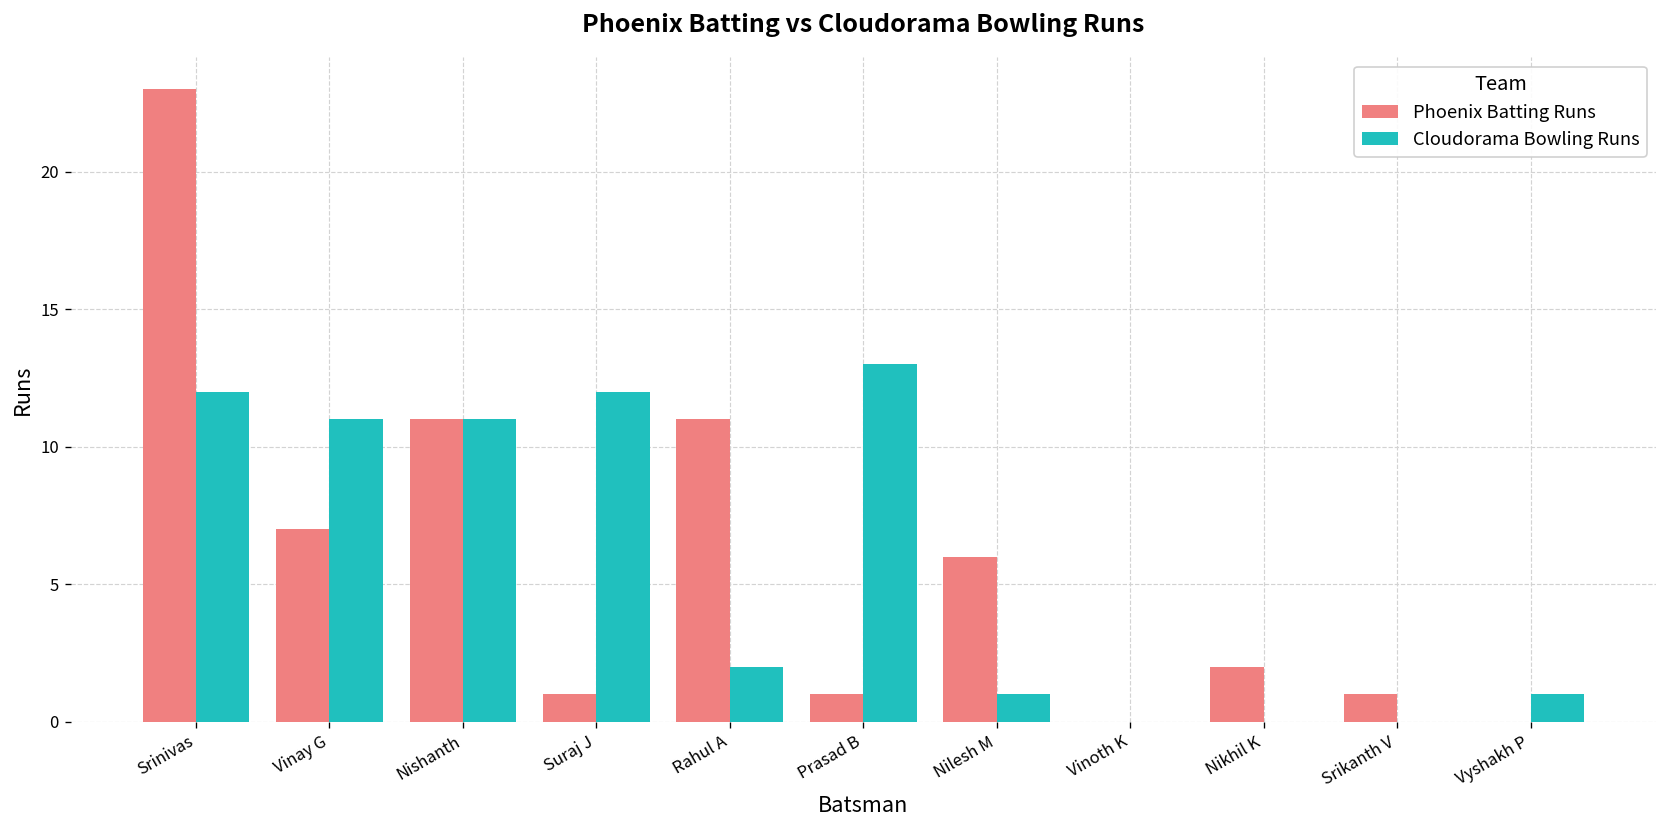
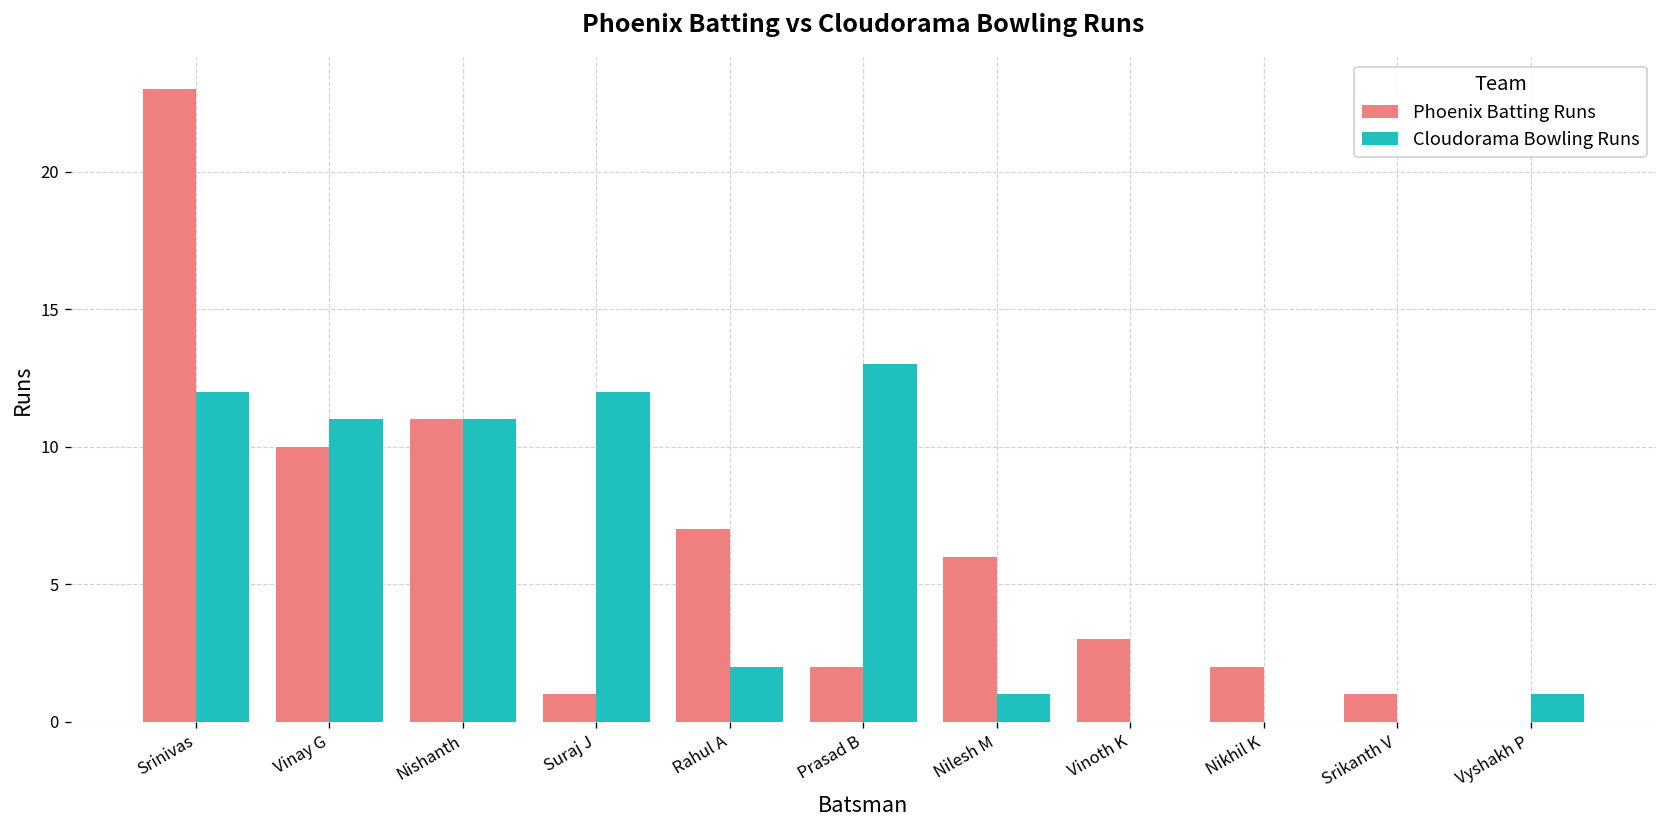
Phoenix Batting Runs, Vinay G: 7 -> 10
Phoenix Batting Runs, Rahul A: 11 -> 7
Phoenix Batting Runs, Prasad B: 1 -> 2
Phoenix Batting Runs, Vinoth K: 0 -> 3
